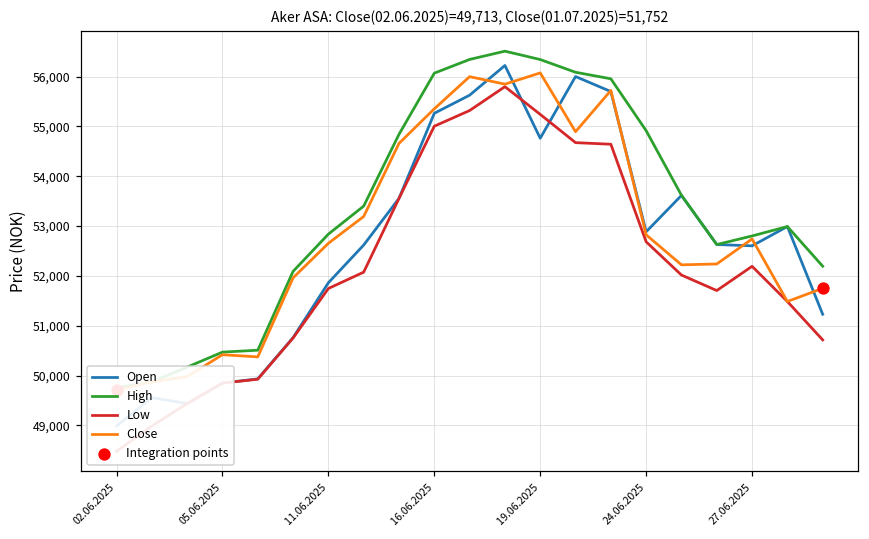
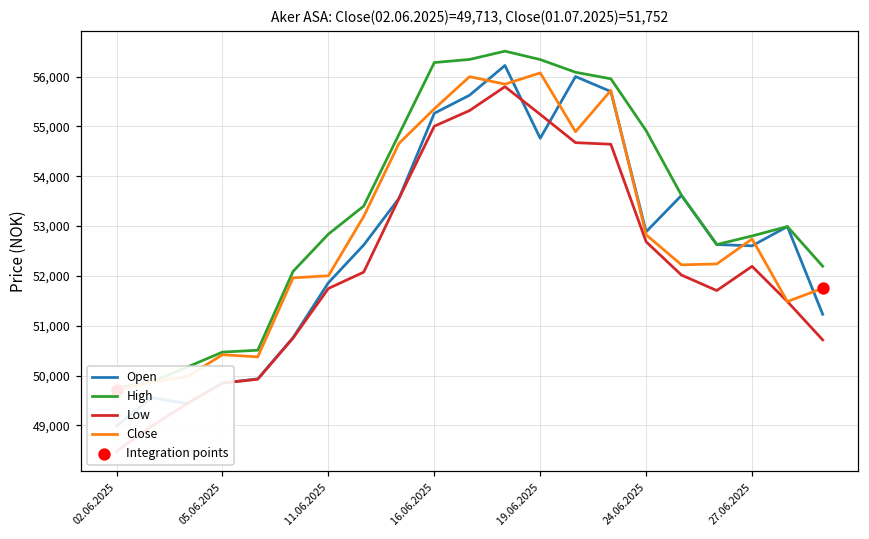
Close, 11.06.2025: 52,700 -> 52,000
High, 16.06.2025: 56,100 -> 56,300
